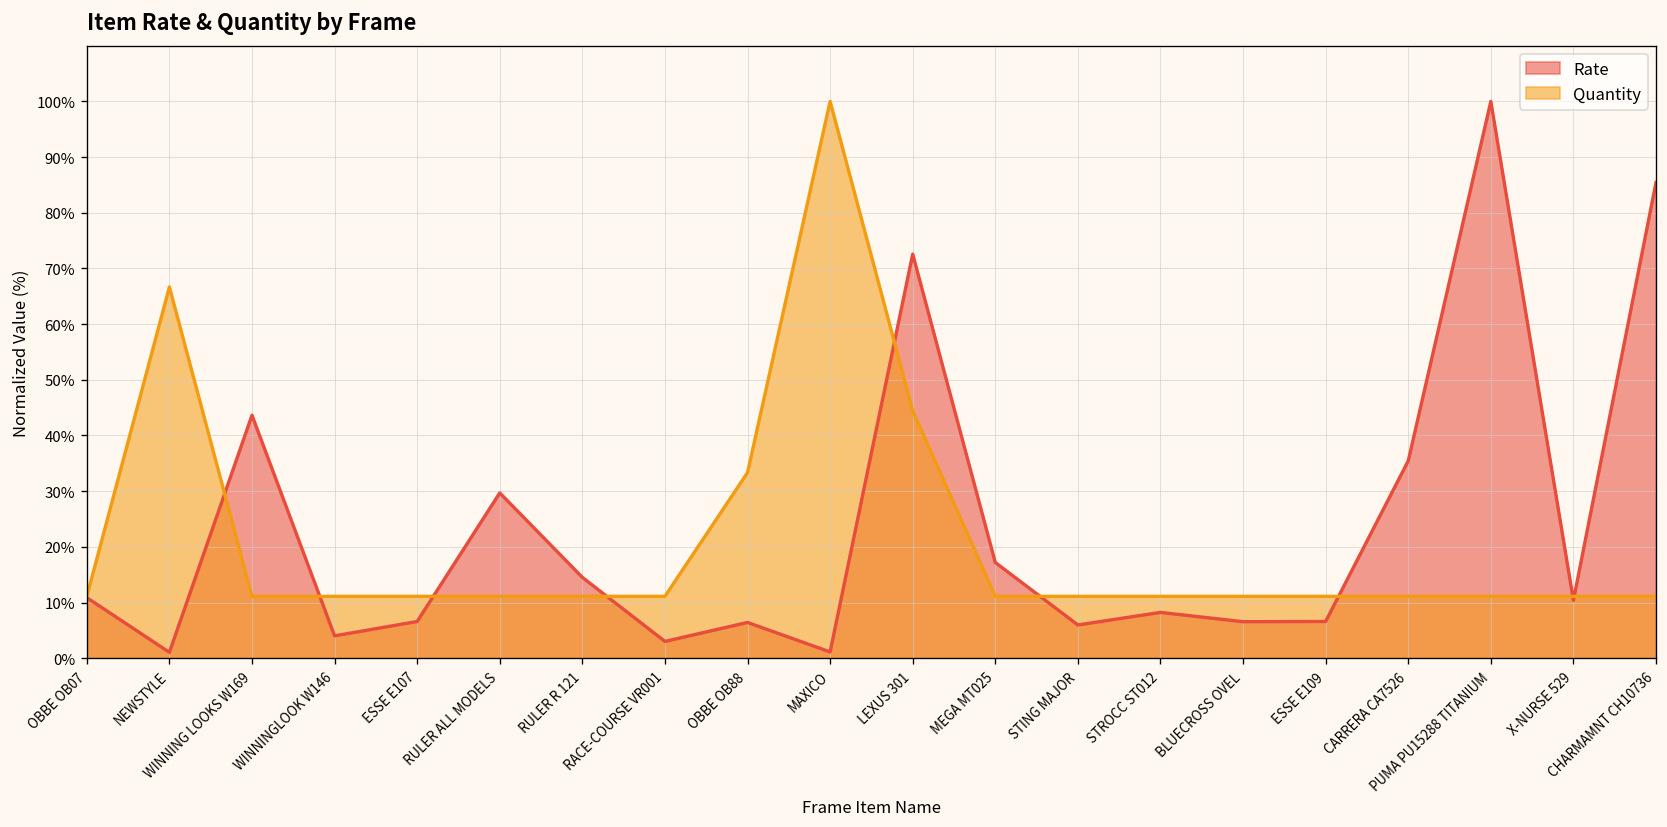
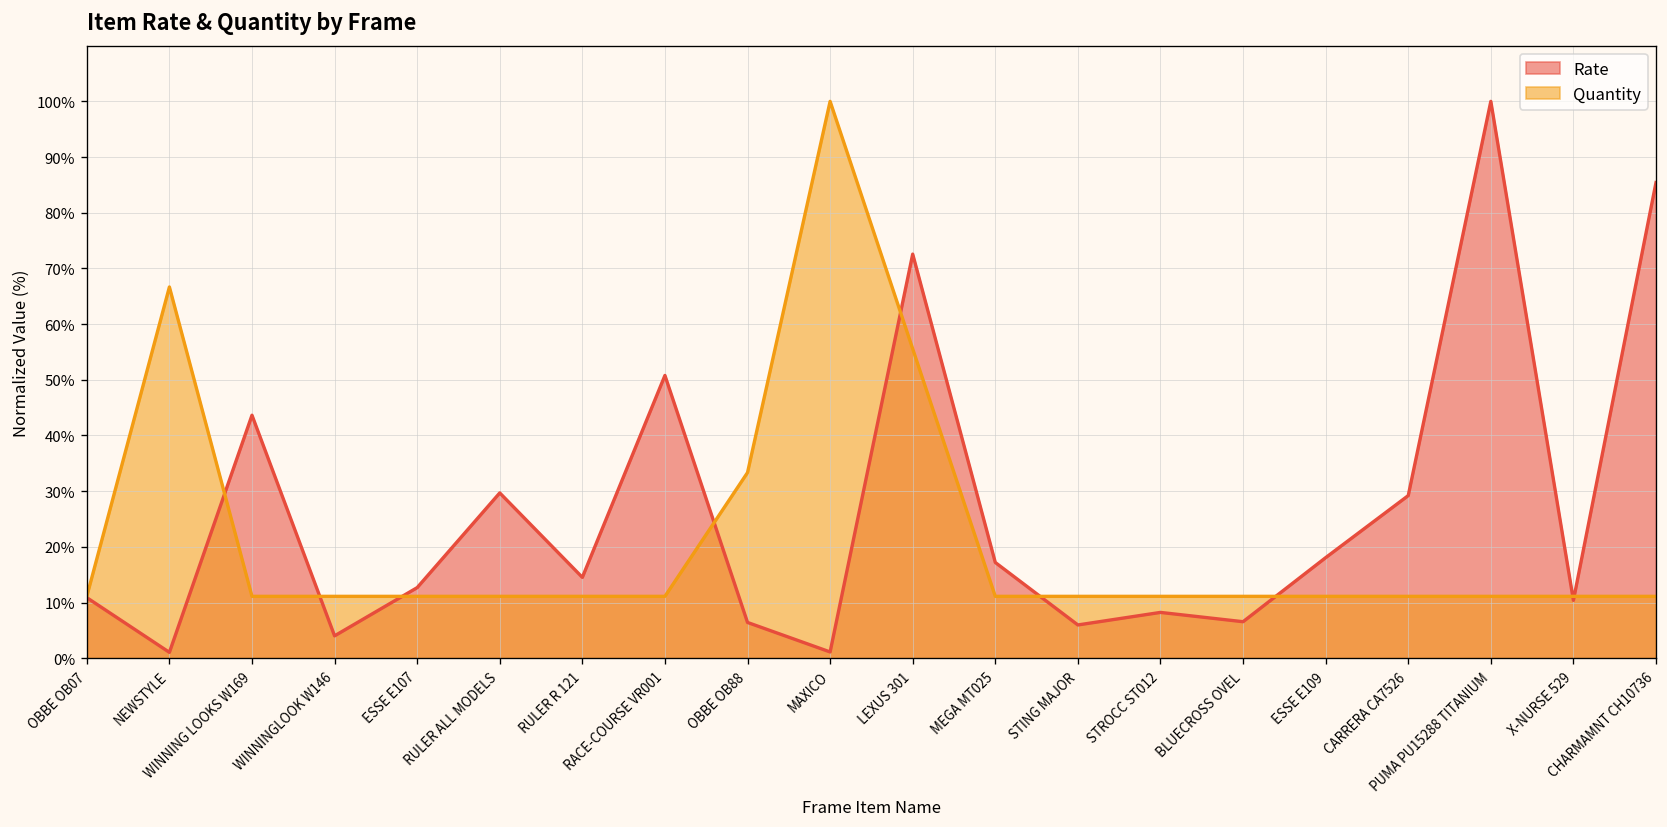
Rate, ESSE E107: 7% -> 13%
Rate, RACE-COURSE VR001: 3% -> 51%
Quantity, LEXUS 301: 44% -> 56%
Rate, ESSE E109: 7% -> 18%
Rate, CARRERA CA7526: 35% -> 29%
